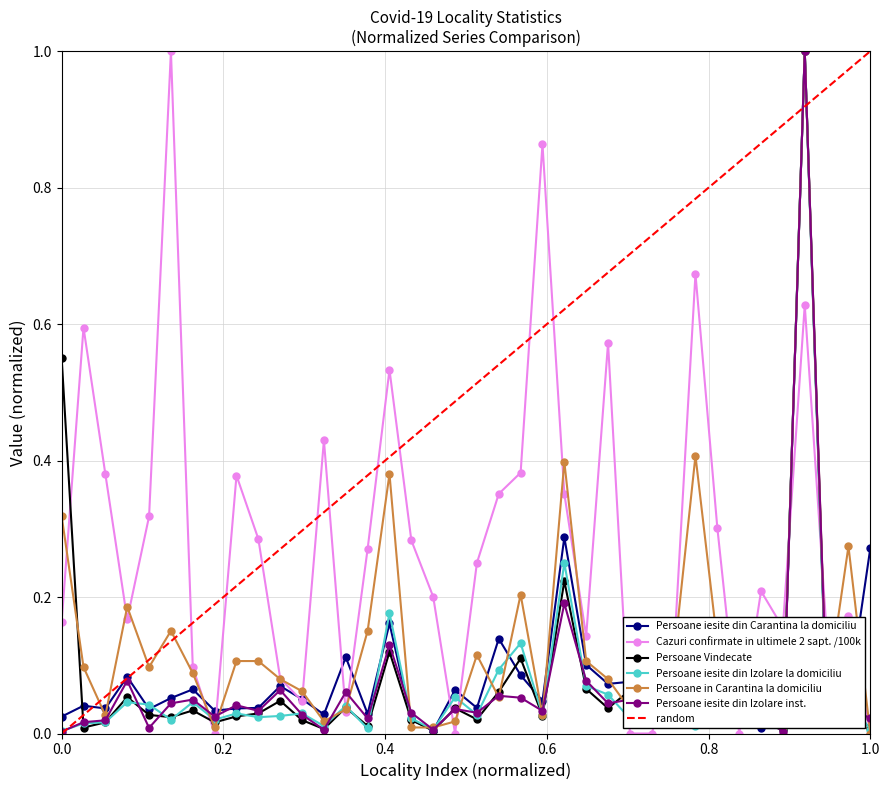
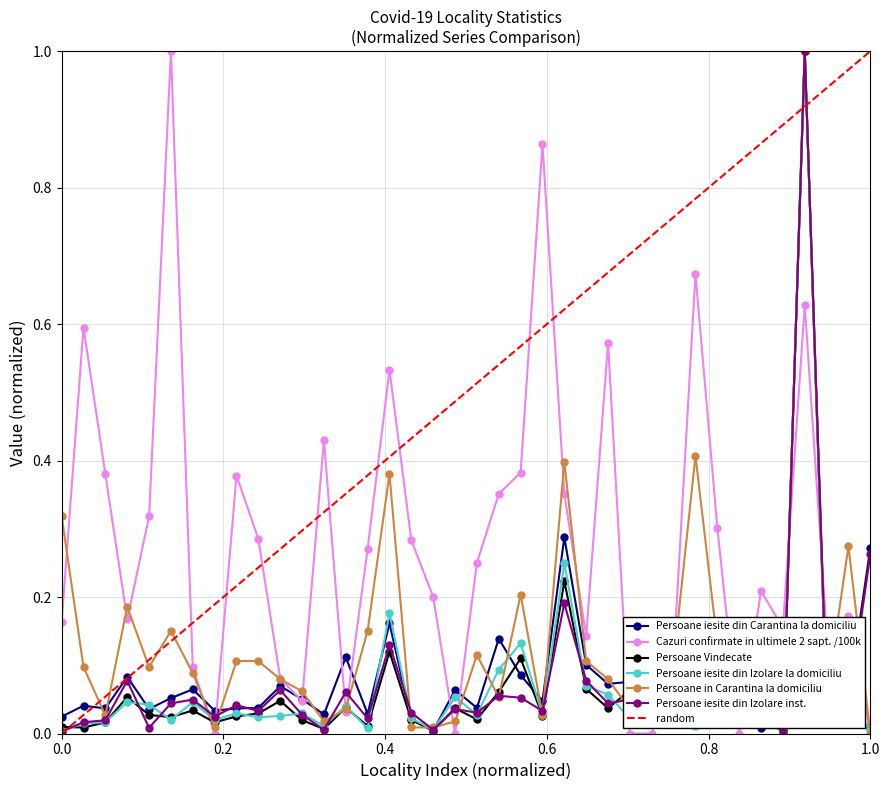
Persoane Vindecate, 0.0: 0.55 -> 0.01
Persoane iesite din Izolare inst., 1.0: 0.02 -> 0.26
